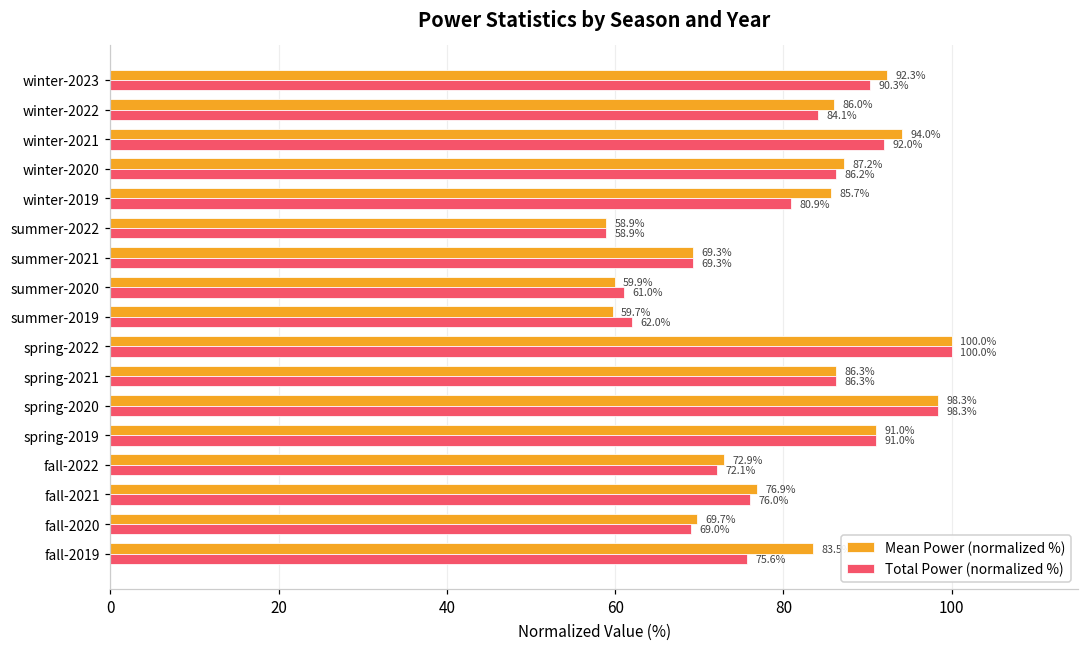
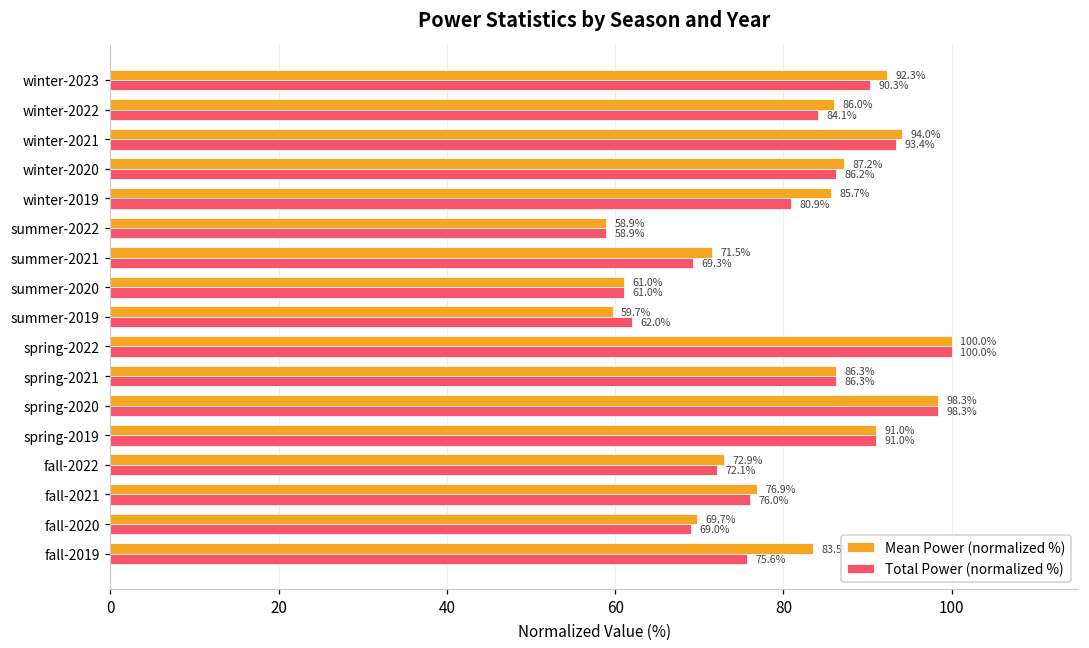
Total Power (normalized %), winter-2021: 92.0% -> 93.4%
Mean Power (normalized %), summer-2021: 69.3% -> 71.5%
Mean Power (normalized %), summer-2020: 59.9% -> 61.0%
